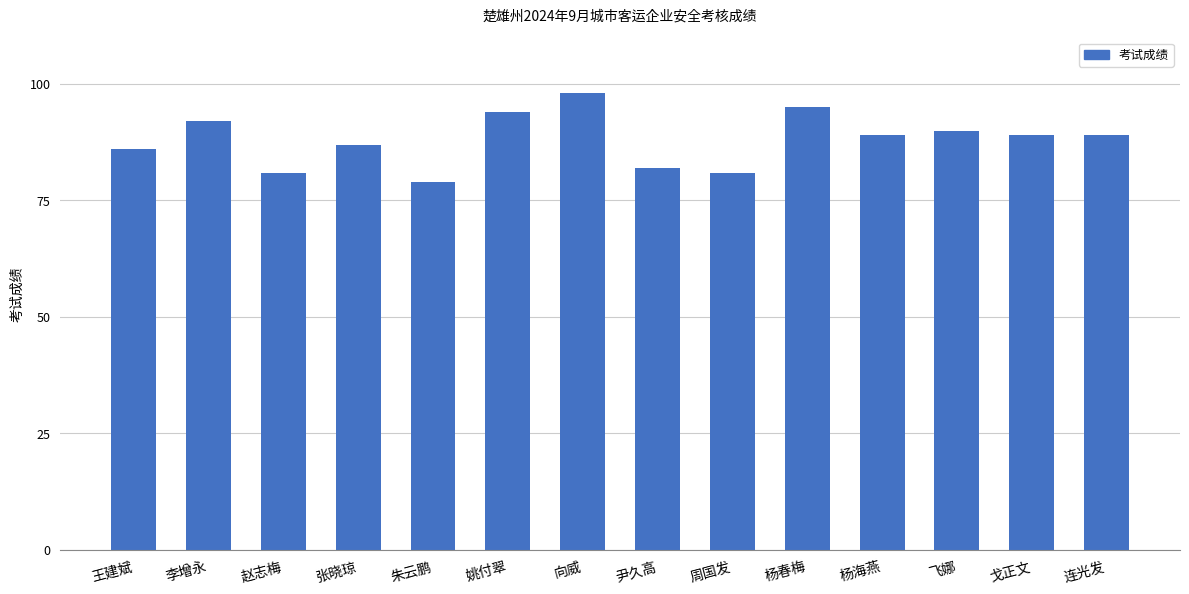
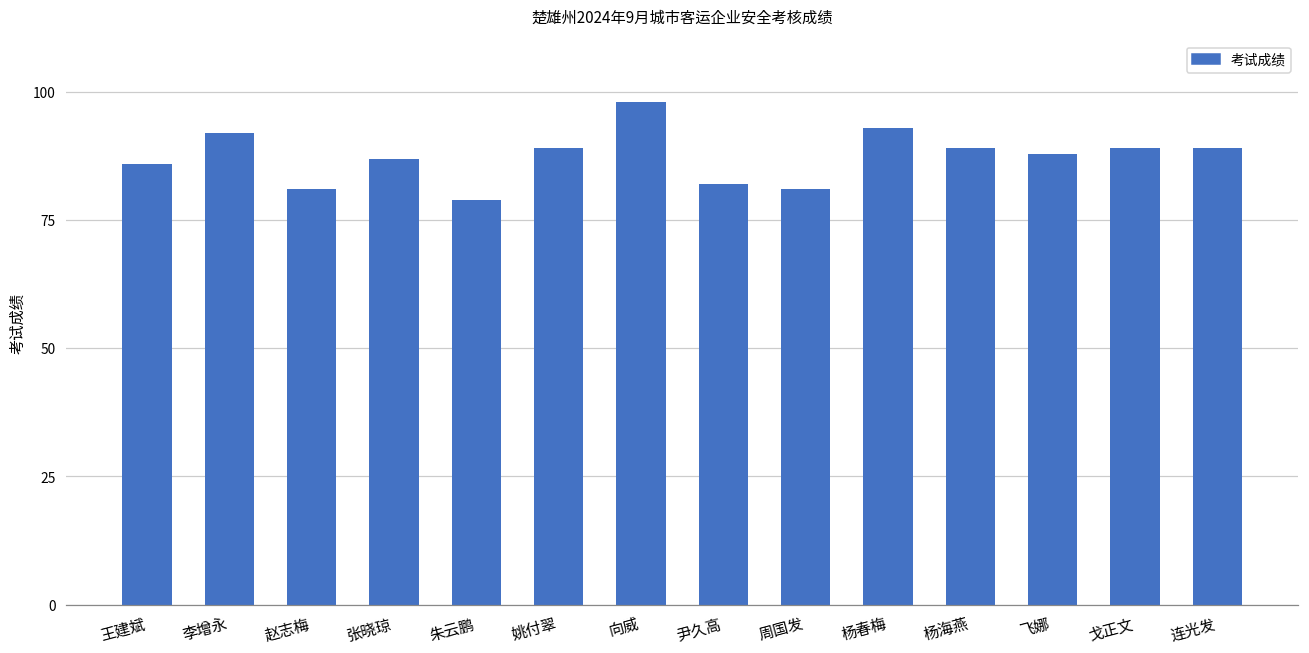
姚付翠: 94 -> 89
杨春梅: 95 -> 93
飞娜: 90 -> 88
